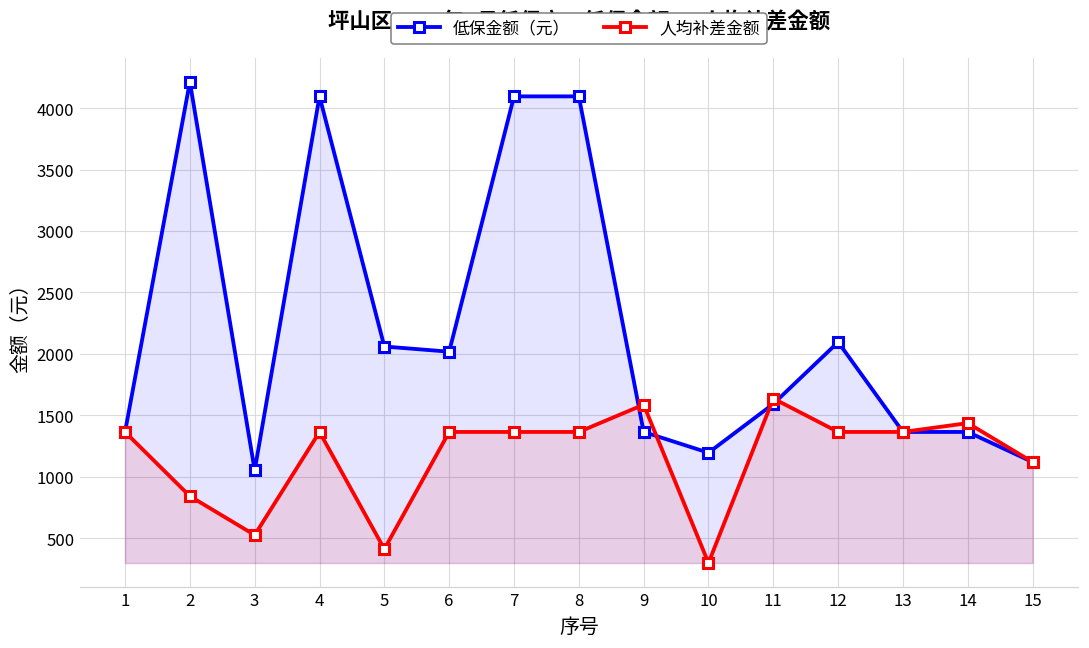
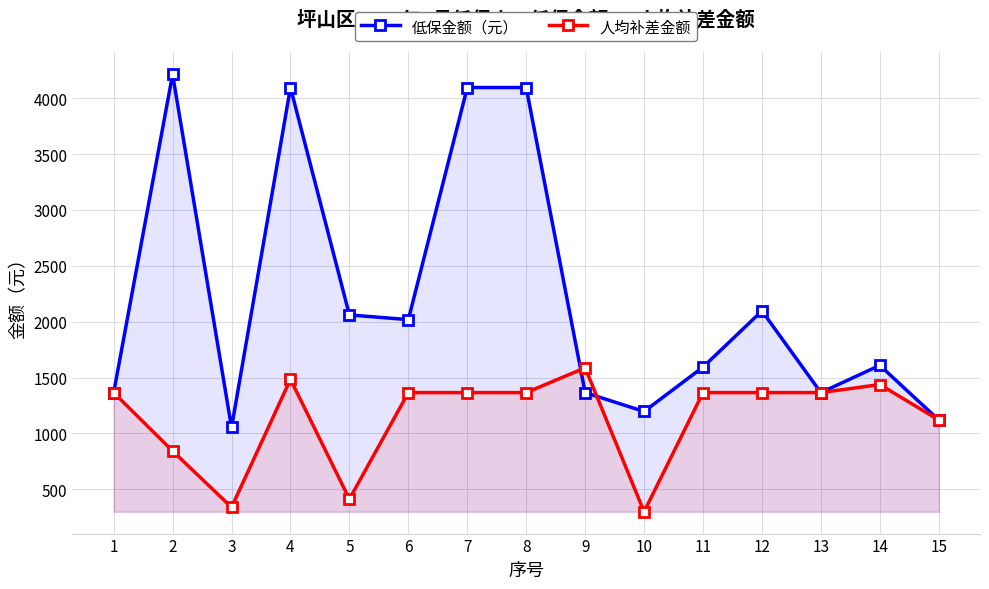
人均补差金额, 3: 530 -> 340
人均补差金额, 4: 1370 -> 1480
人均补差金额, 11: 1640 -> 1370
低保金额（元）, 14: 1370 -> 1610
